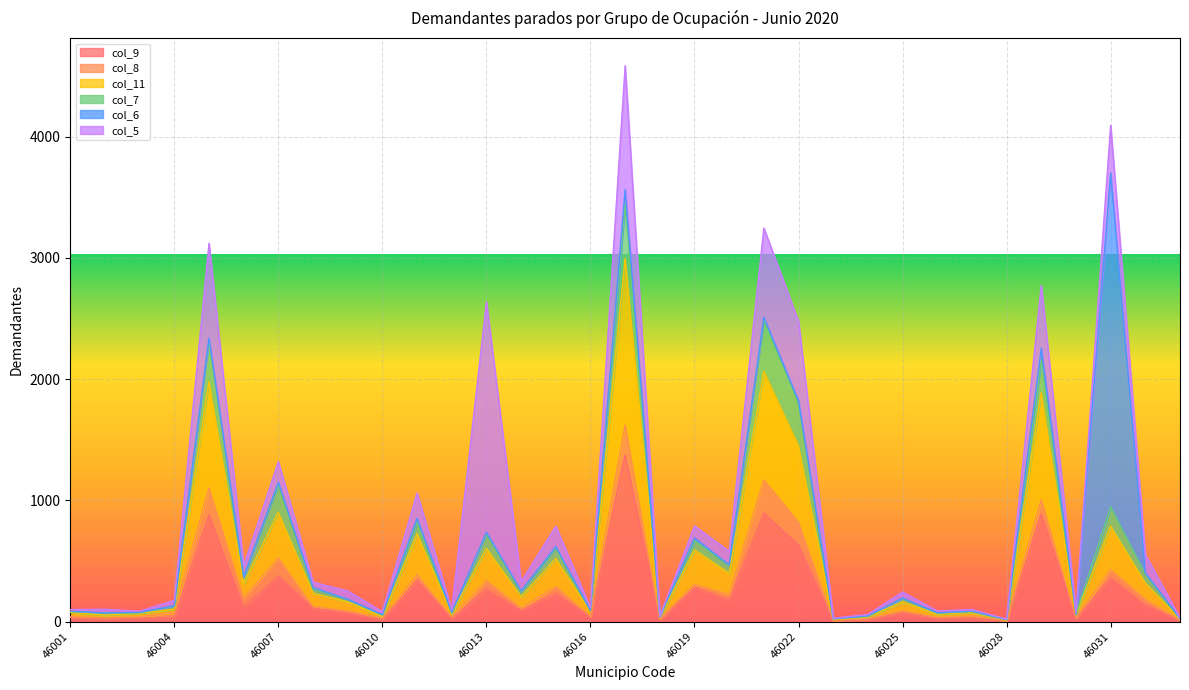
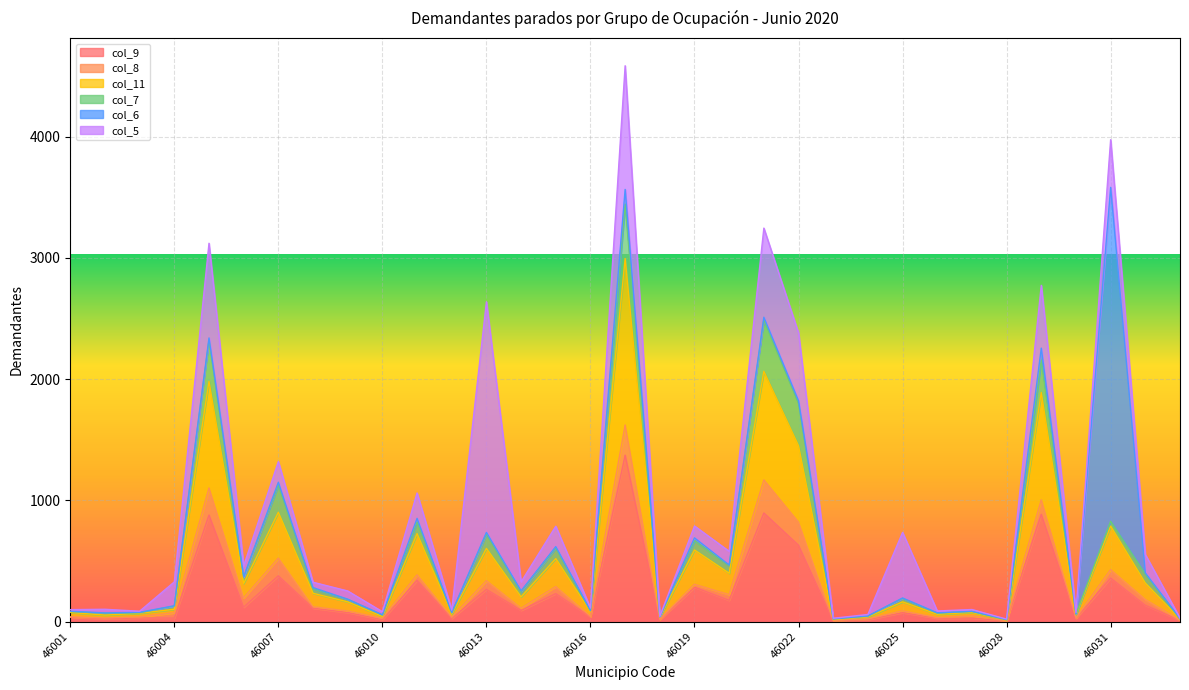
col_5, 46004: 50 -> 200
col_5, 46022: 660 -> 560
col_5, 46025: 50 -> 540
col_7, 46031: 160 -> 40
